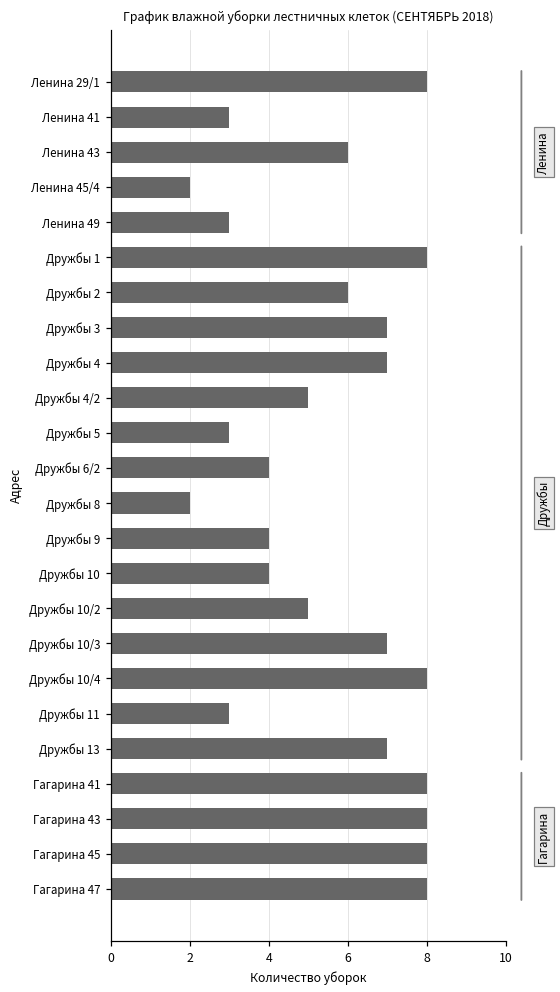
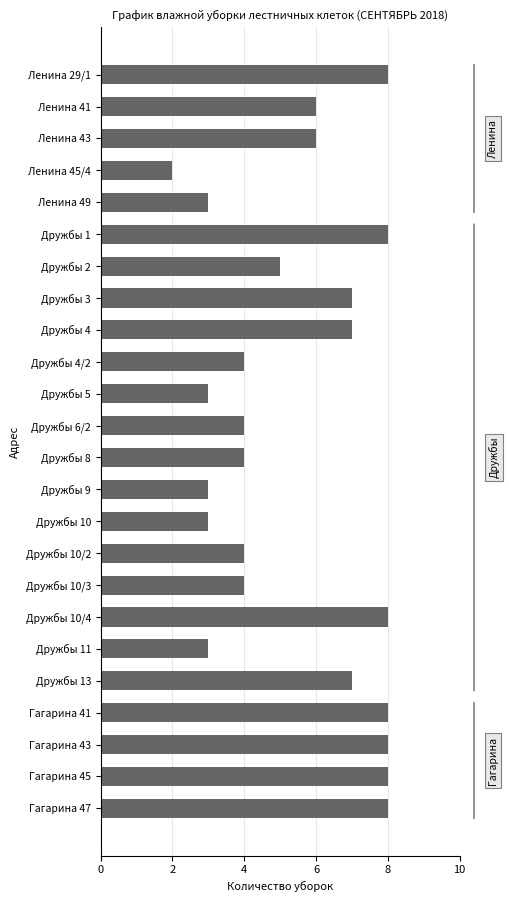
Ленина 41: 3 -> 6
Дружбы 2: 6 -> 5
Дружбы 4/2: 5 -> 4
Дружбы 8: 2 -> 4
Дружбы 9: 4 -> 3
Дружбы 10: 4 -> 3
Дружбы 10/2: 5 -> 4
Дружбы 10/3: 7 -> 4
